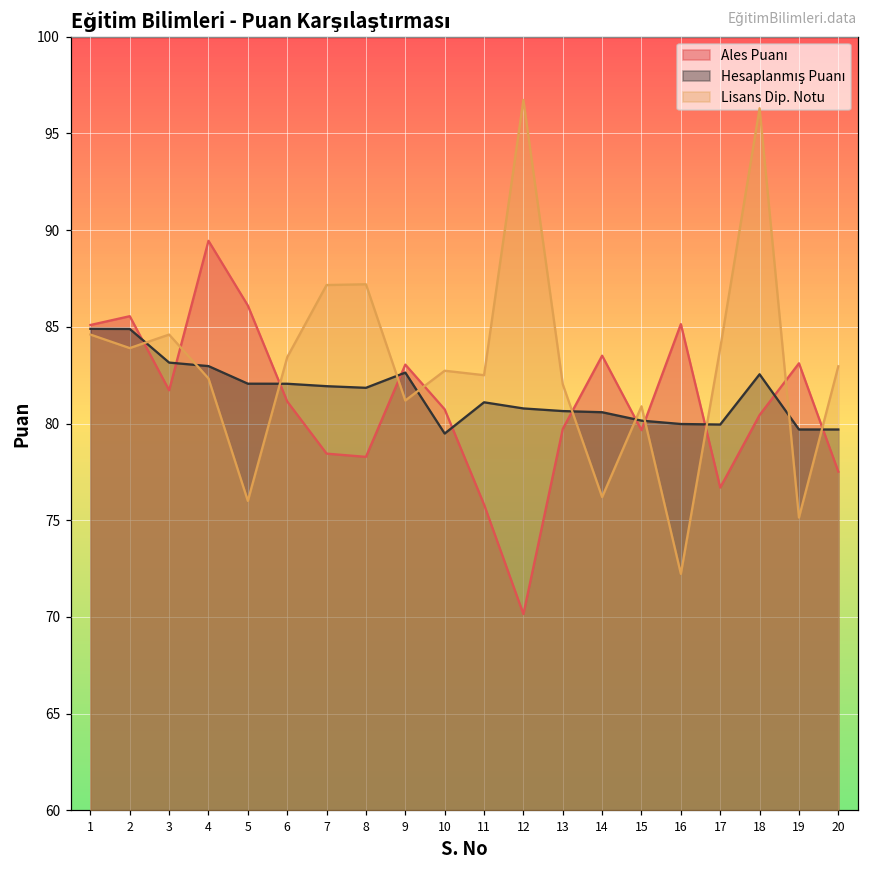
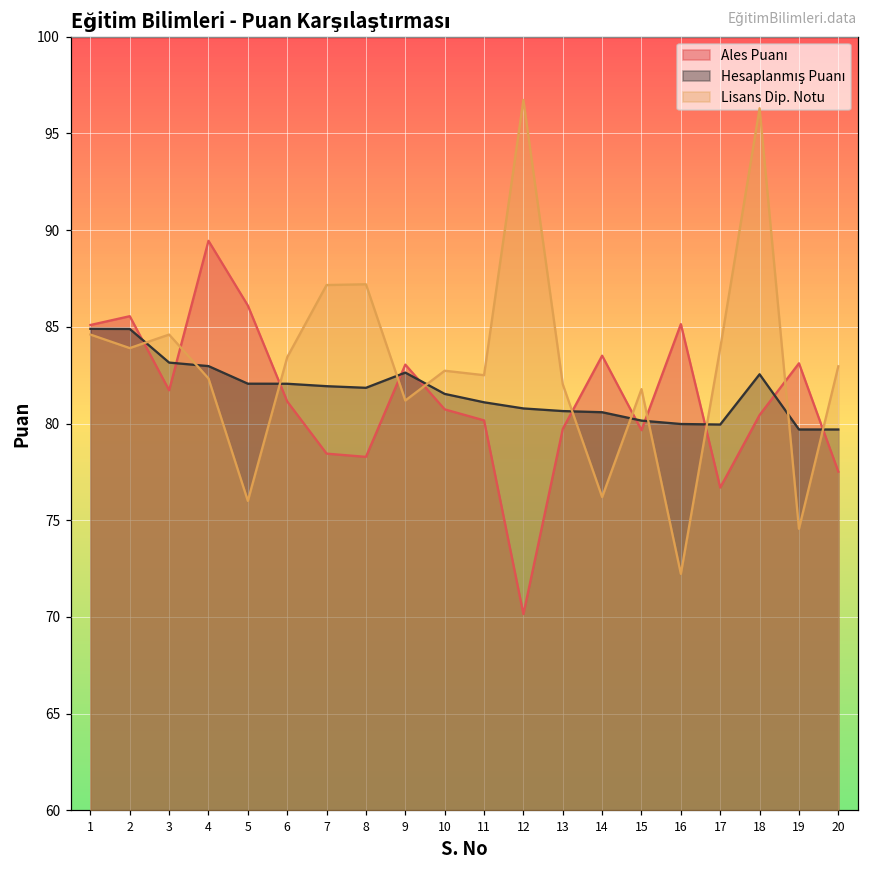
Hesaplanmış Puanı, 10: 79.5 -> 81.5
Ales Puanı, 11: 75.8 -> 80.2
Lisans Dip. Notu, 15: 80.9 -> 81.8
Lisans Dip. Notu, 19: 75.1 -> 74.6
